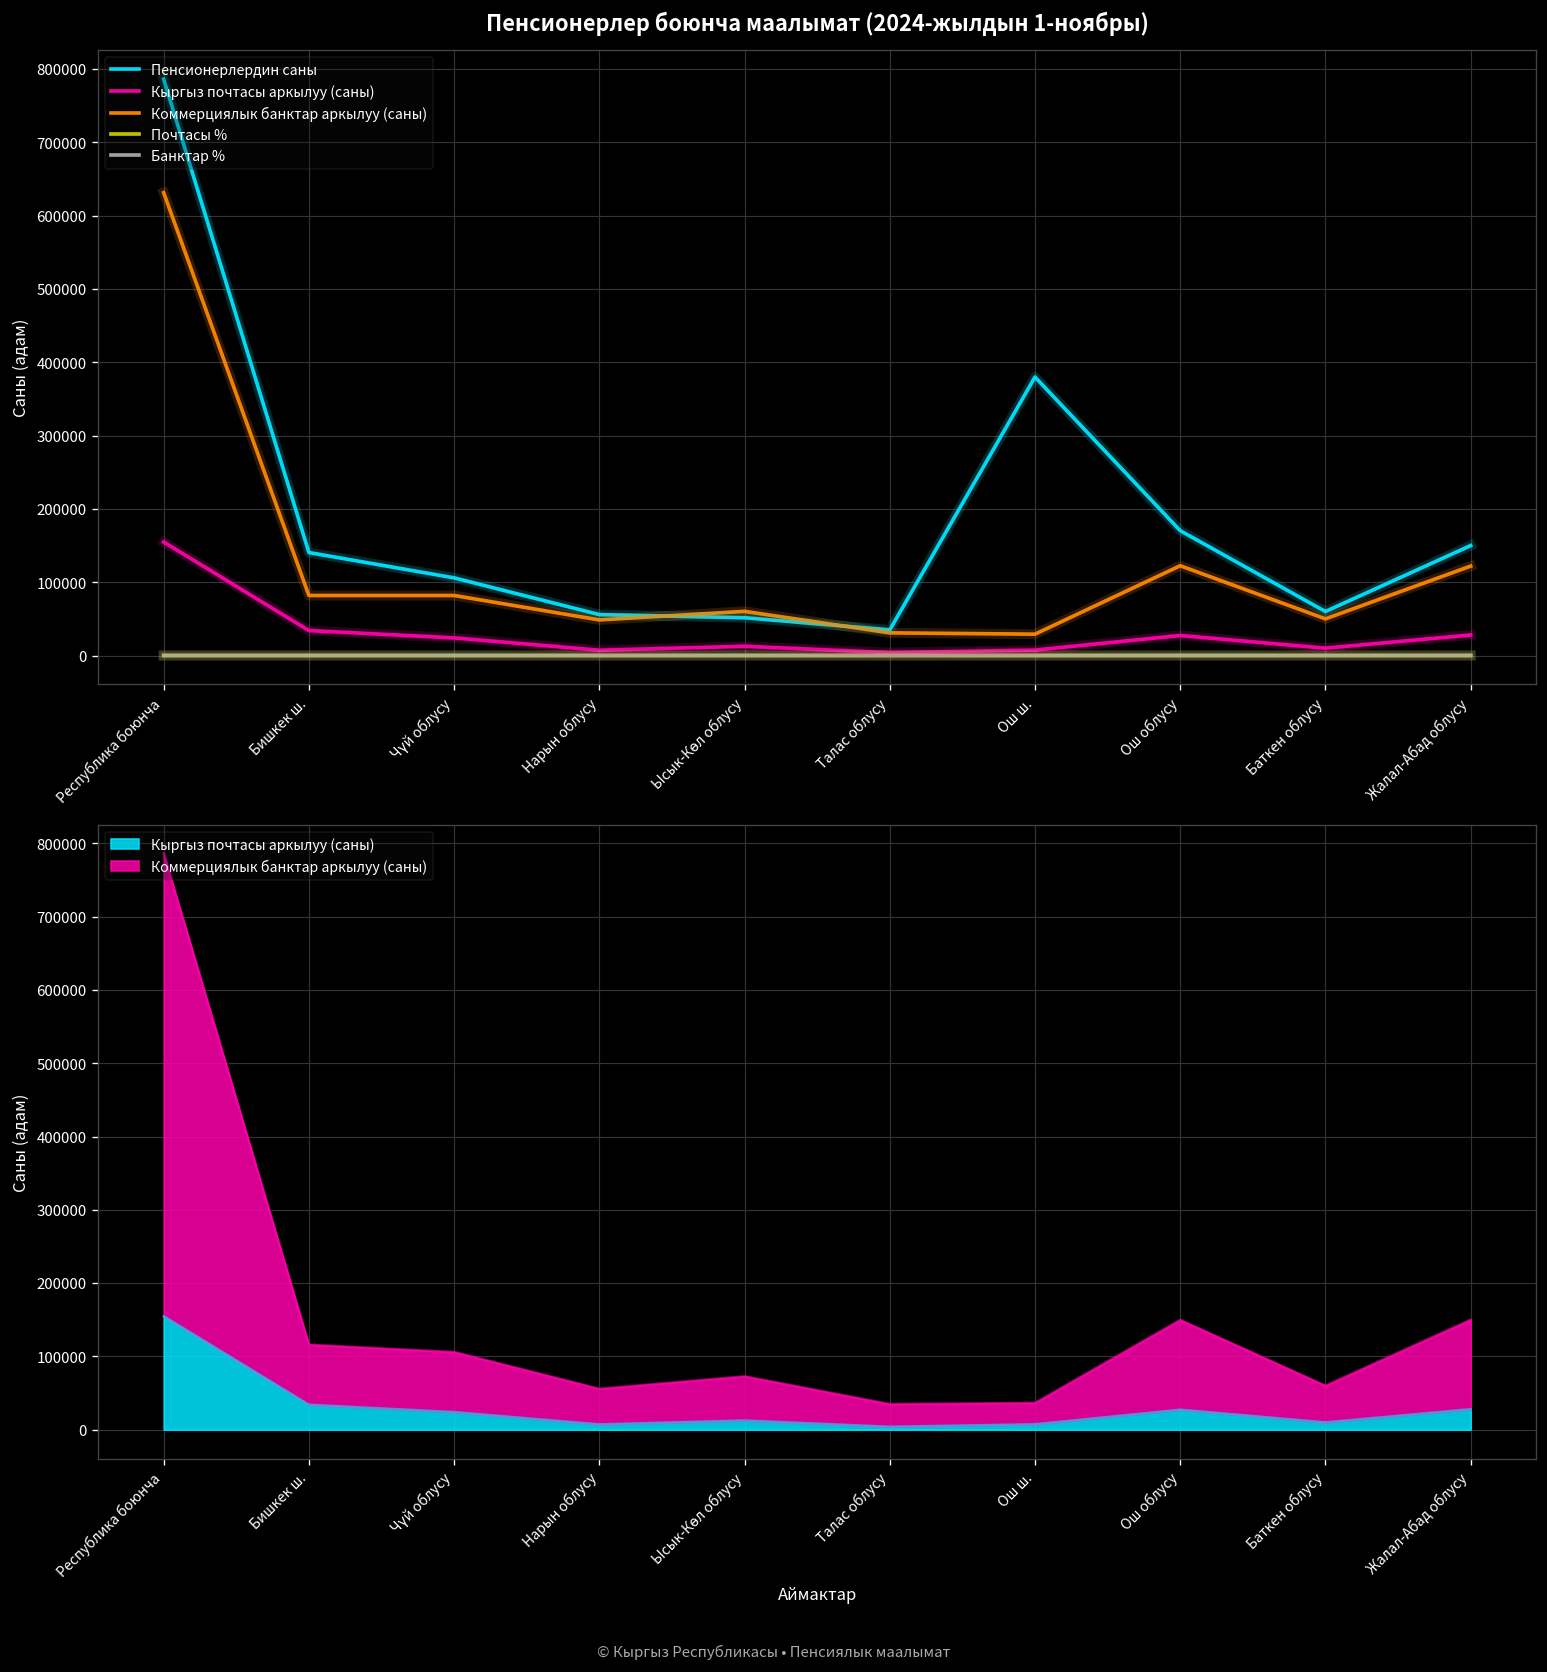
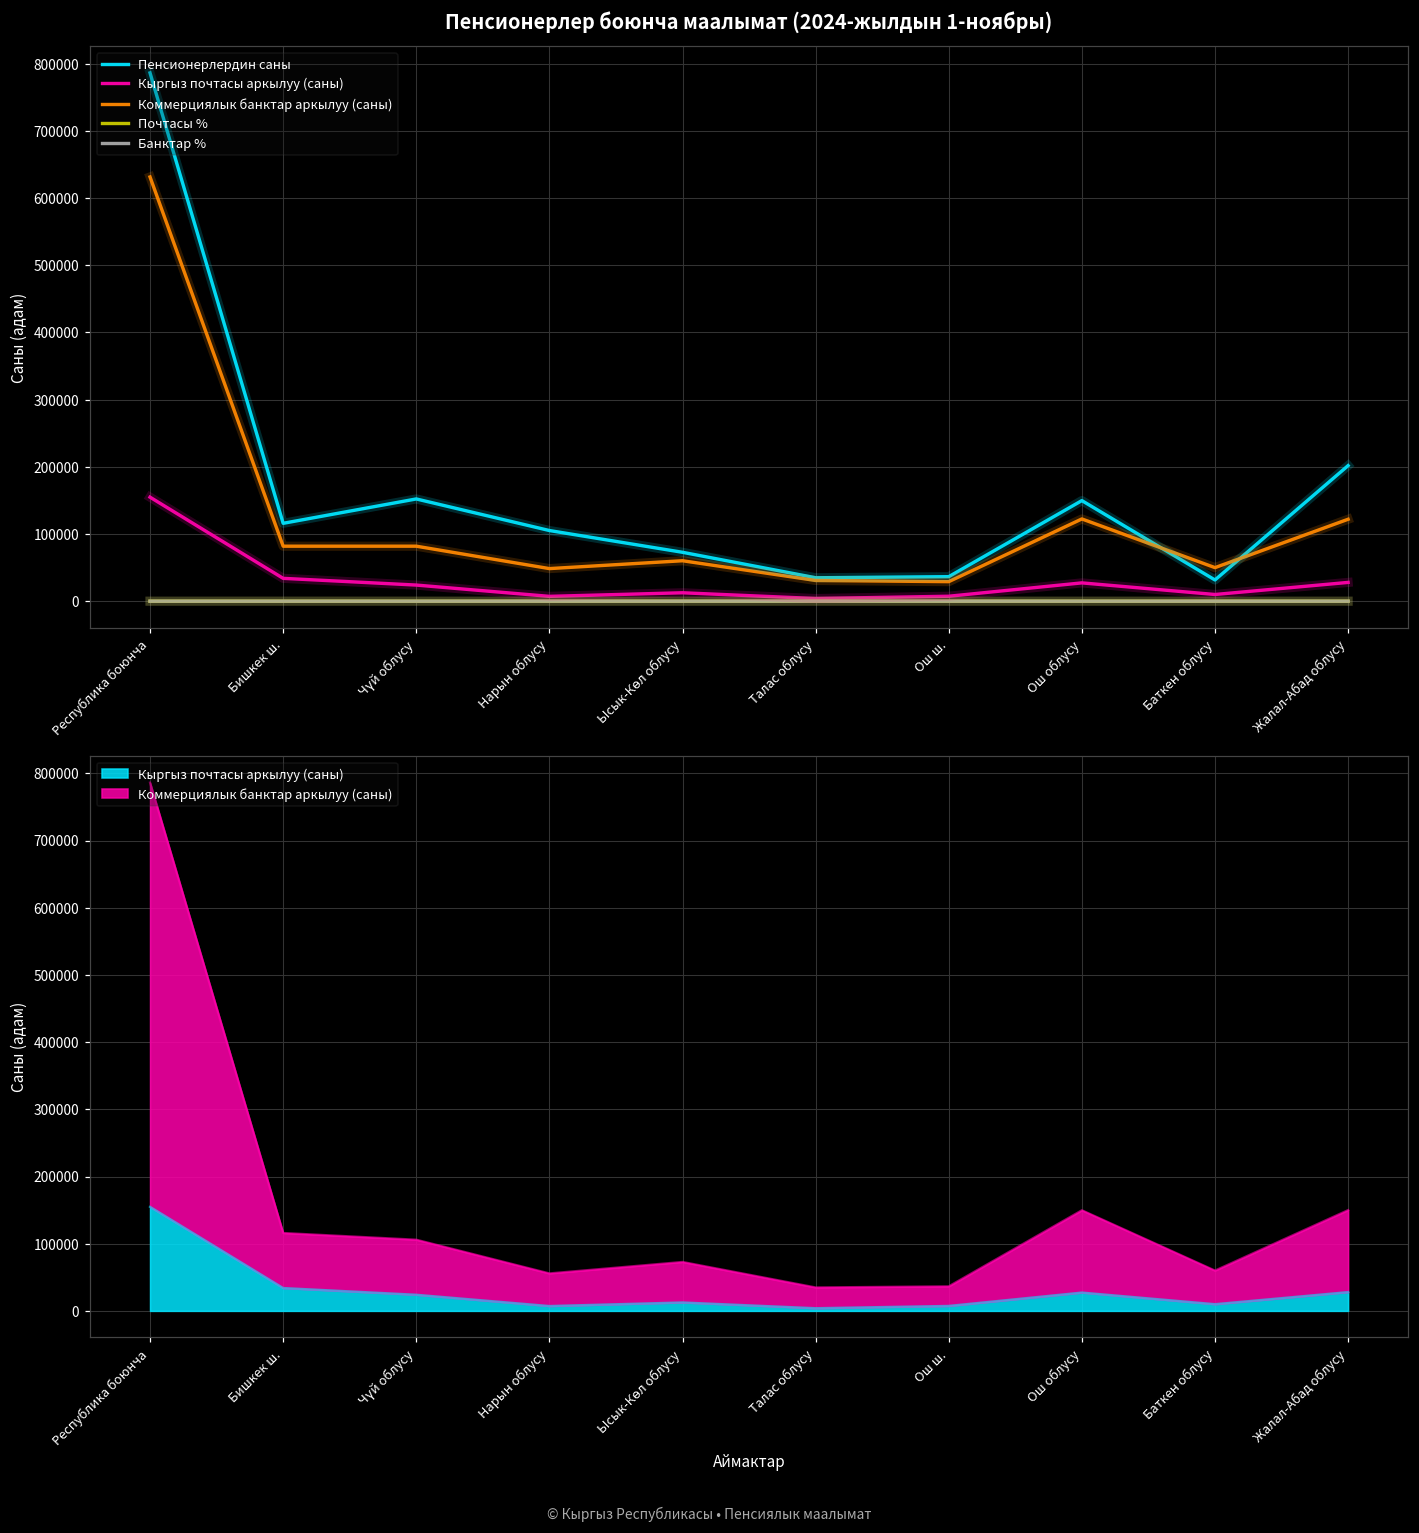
Пенсионерлер боюнча маалымат (2024-жылдын 1-ноябры), Пенсионерлердин саны, Бишкек ш.: 140000 -> 120000
Пенсионерлер боюнча маалымат (2024-жылдын 1-ноябры), Пенсионерлердин саны, Чүй облусу: 110000 -> 150000
Пенсионерлер боюнча маалымат (2024-жылдын 1-ноябры), Пенсионерлердин саны, Нарын облусу: 60000 -> 110000
Пенсионерлер боюнча маалымат (2024-жылдын 1-ноябры), Пенсионерлердин саны, Ысык-Көл облусу: 50000 -> 70000
Пенсионерлер боюнча маалымат (2024-жылдын 1-ноябры), Пенсионерлердин саны, Ош ш.: 380000 -> 40000
Пенсионерлер боюнча маалымат (2024-жылдын 1-ноябры), Пенсионерлердин саны, Ош облусу: 170000 -> 150000
Пенсионерлер боюнча маалымат (2024-жылдын 1-ноябры), Пенсионерлердин саны, Баткен облусу: 60000 -> 30000
Пенсионерлер боюнча маалымат (2024-жылдын 1-ноябры), Пенсионерлердин саны, Жалал-Абад облусу: 150000 -> 200000
